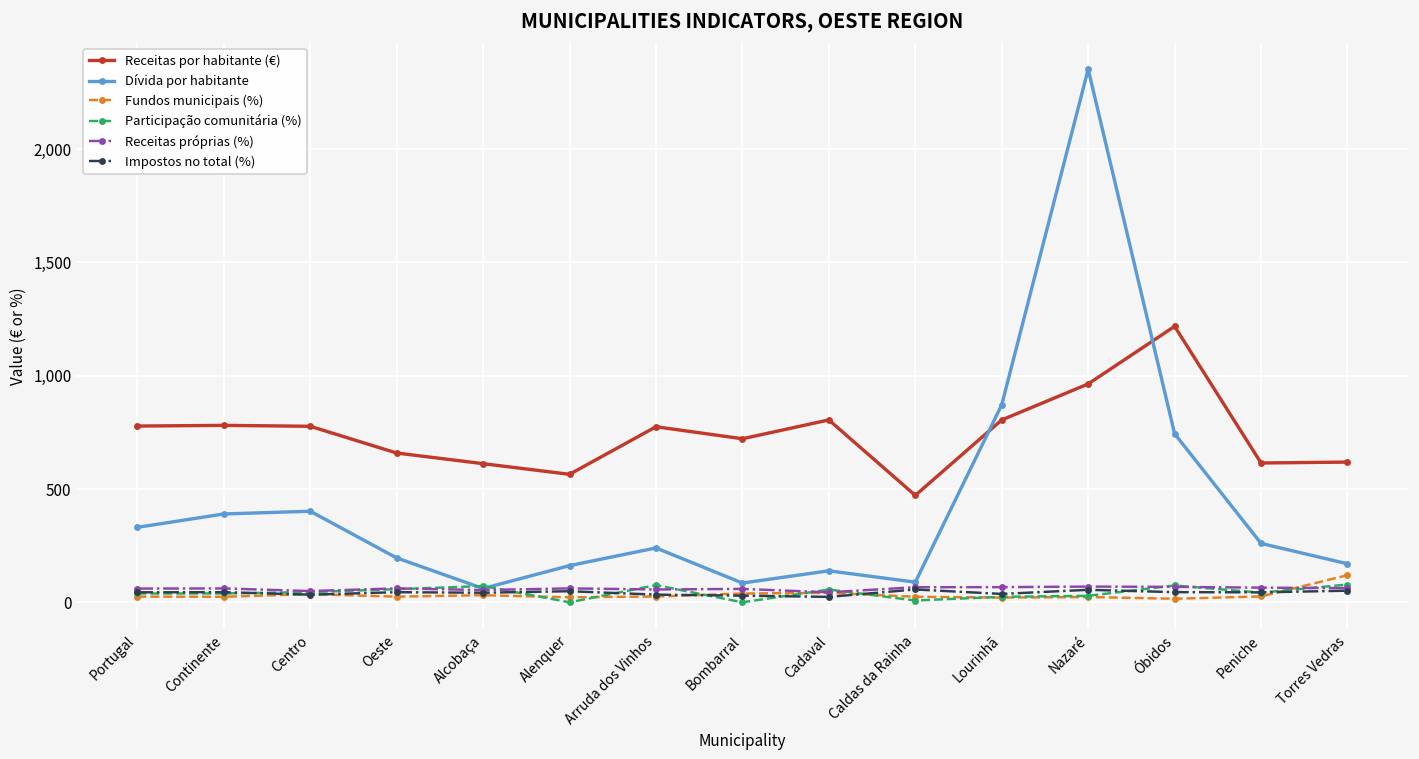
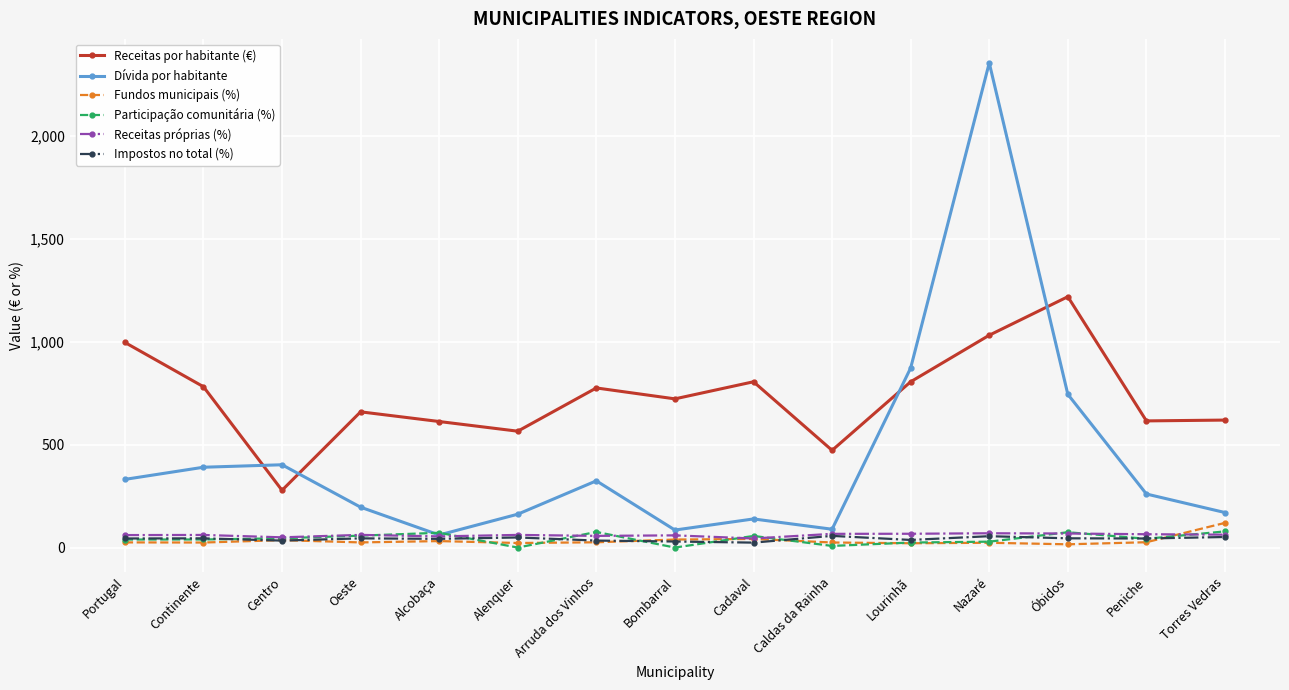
Receitas por habitante (€), Portugal: 780 -> 1,000
Receitas por habitante (€), Centro: 780 -> 280
Dívida por habitante, Arruda dos Vinhos: 240 -> 320
Receitas por habitante (€), Nazaré: 960 -> 1,030
